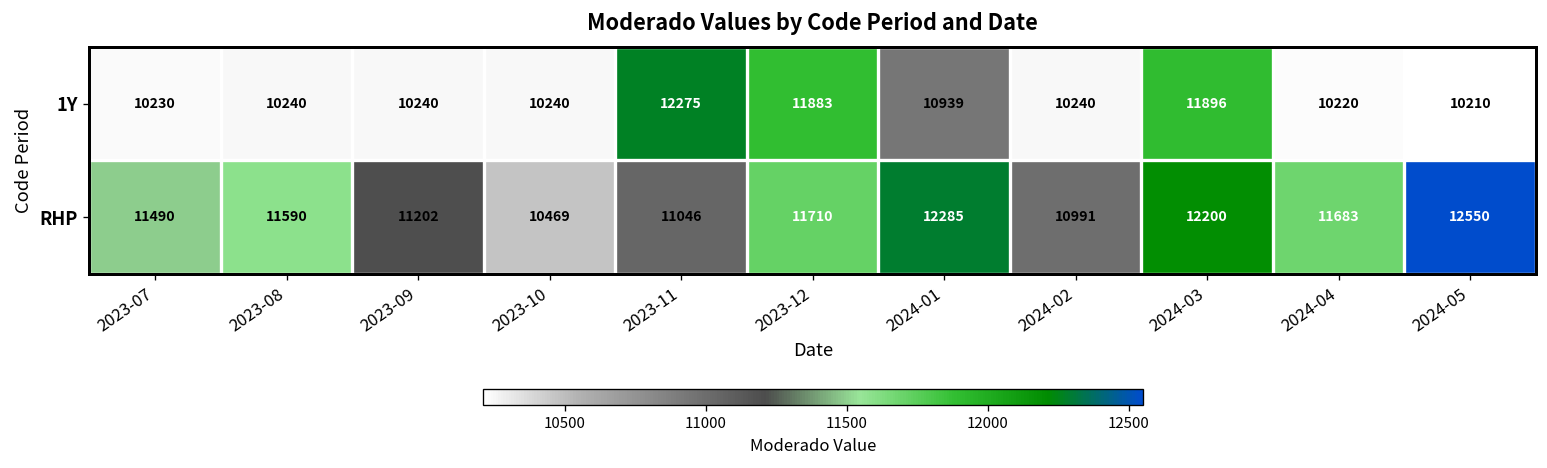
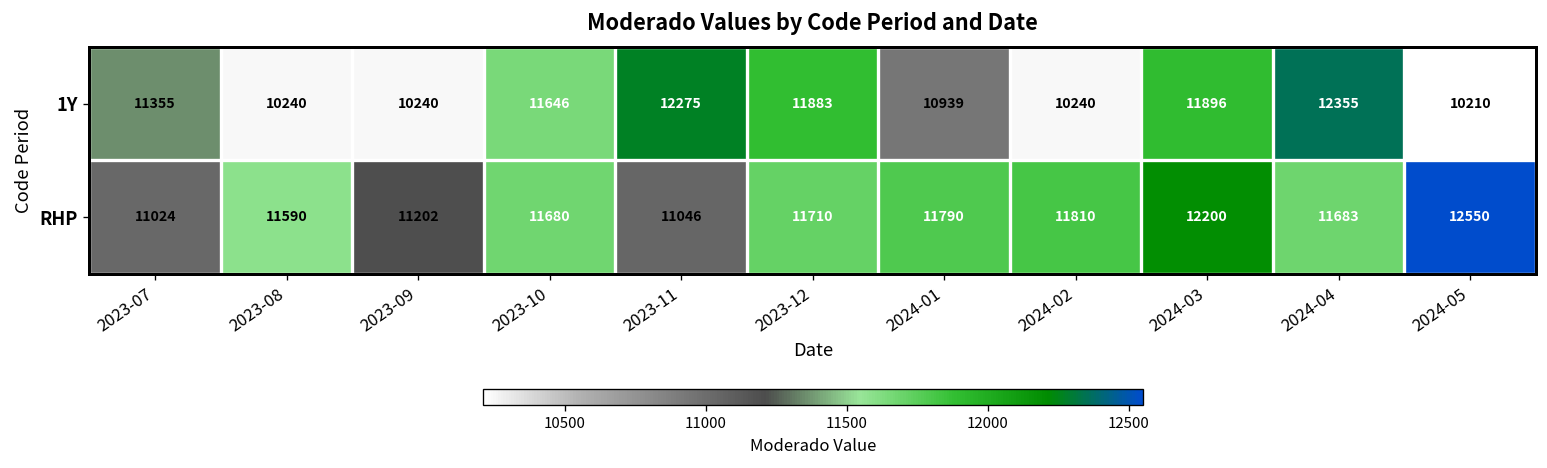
1Y, 2023-07: 10230 -> 11355
1Y, 2023-10: 10240 -> 11646
1Y, 2024-04: 10220 -> 12355
RHP, 2023-07: 11490 -> 11024
RHP, 2023-10: 10469 -> 11680
RHP, 2024-01: 12285 -> 11790
RHP, 2024-02: 10991 -> 11810
